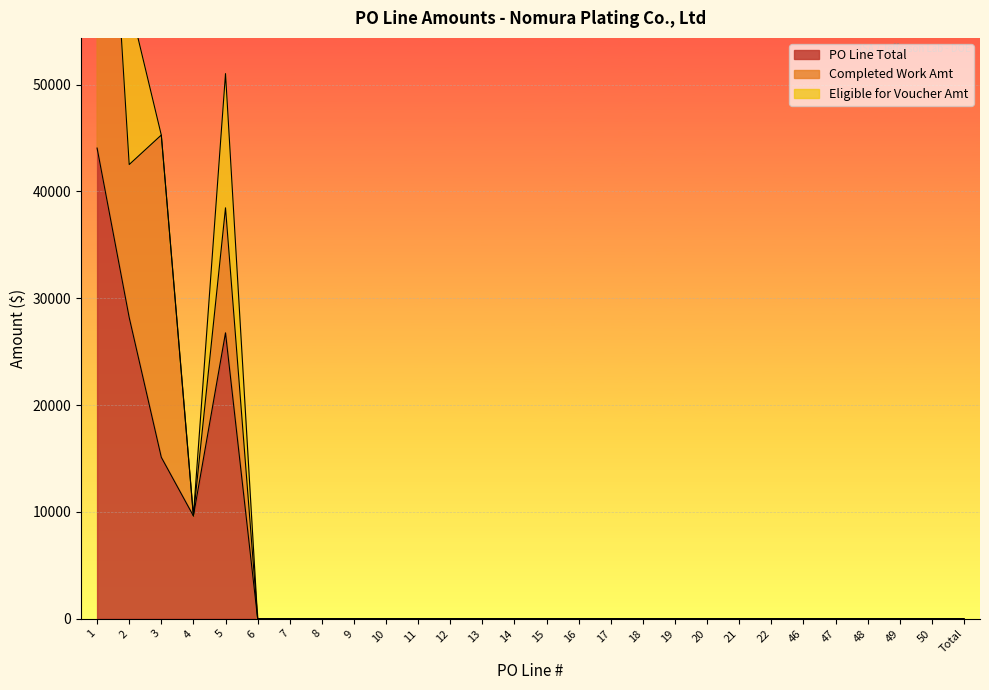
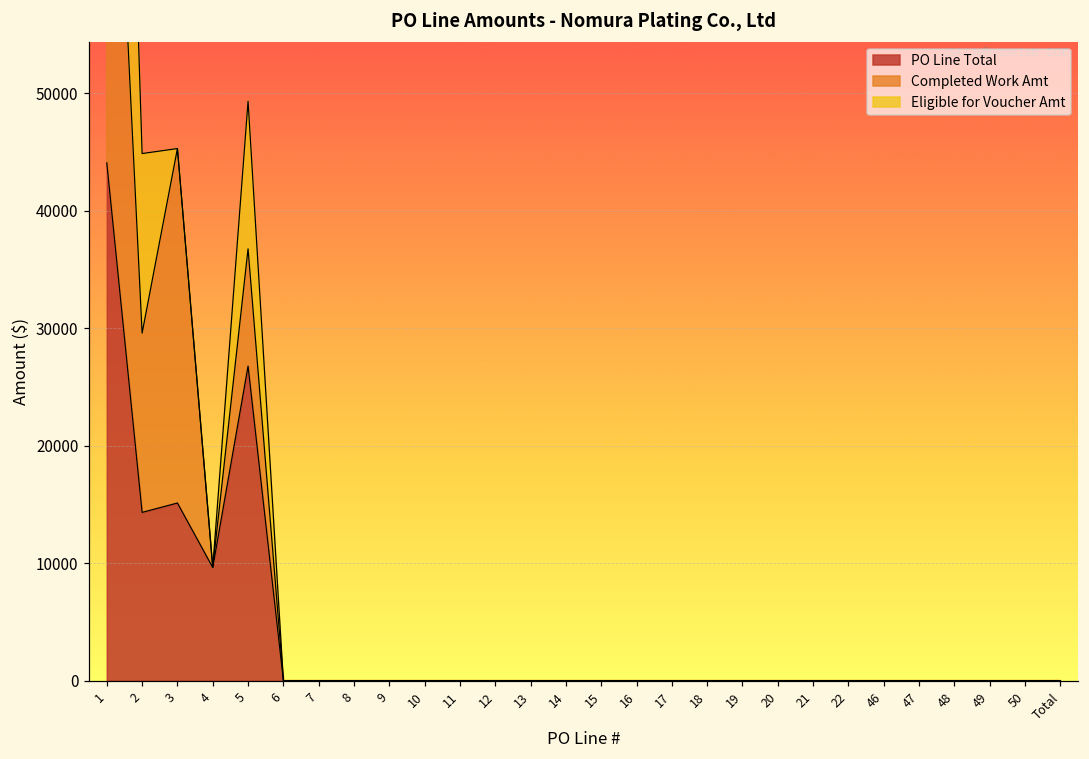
PO Line Total, 2: 28200 -> 14300
Completed Work Amt, 2: 14300 -> 15300
Completed Work Amt, 5: 11700 -> 10000
